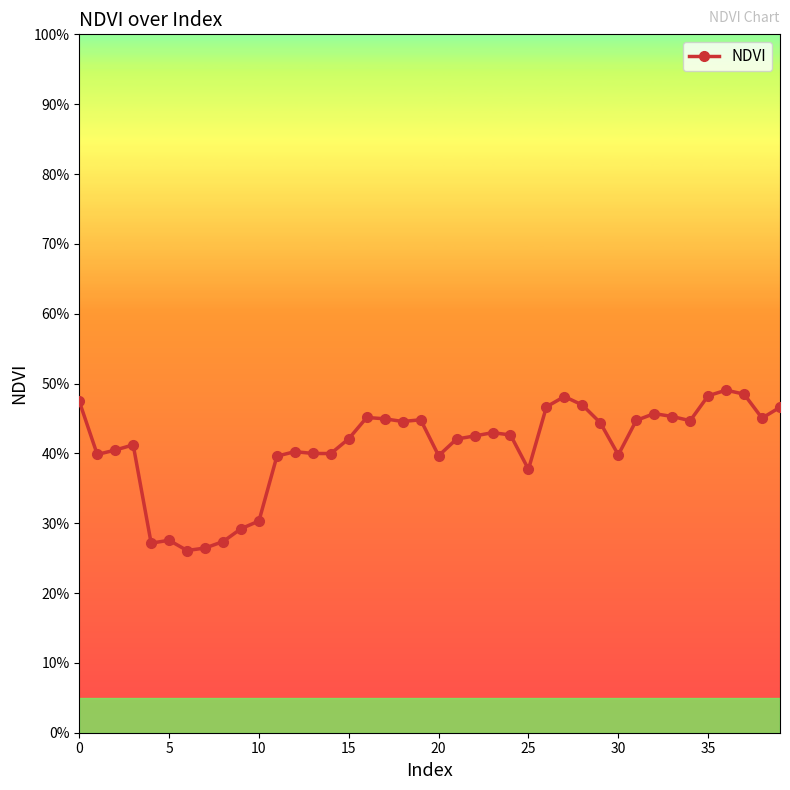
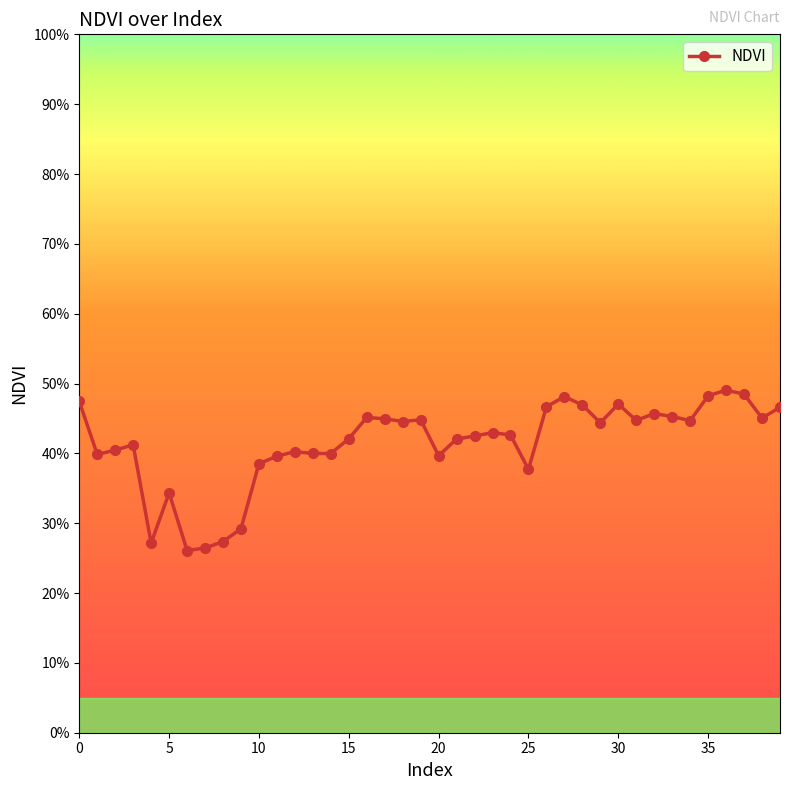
5: 28% -> 34%
10: 30% -> 39%
30: 40% -> 47%
